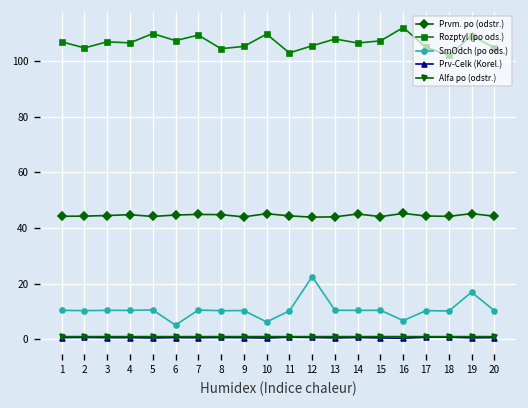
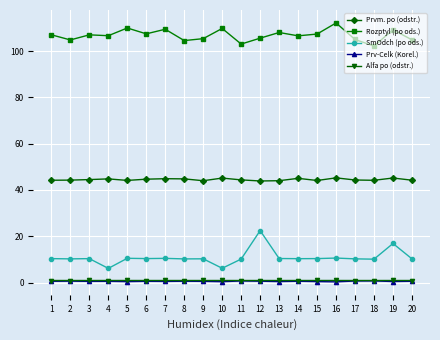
SmOdch (po ods.), 4: 10 -> 6
SmOdch (po ods.), 6: 5 -> 10
SmOdch (po ods.), 16: 7 -> 11
